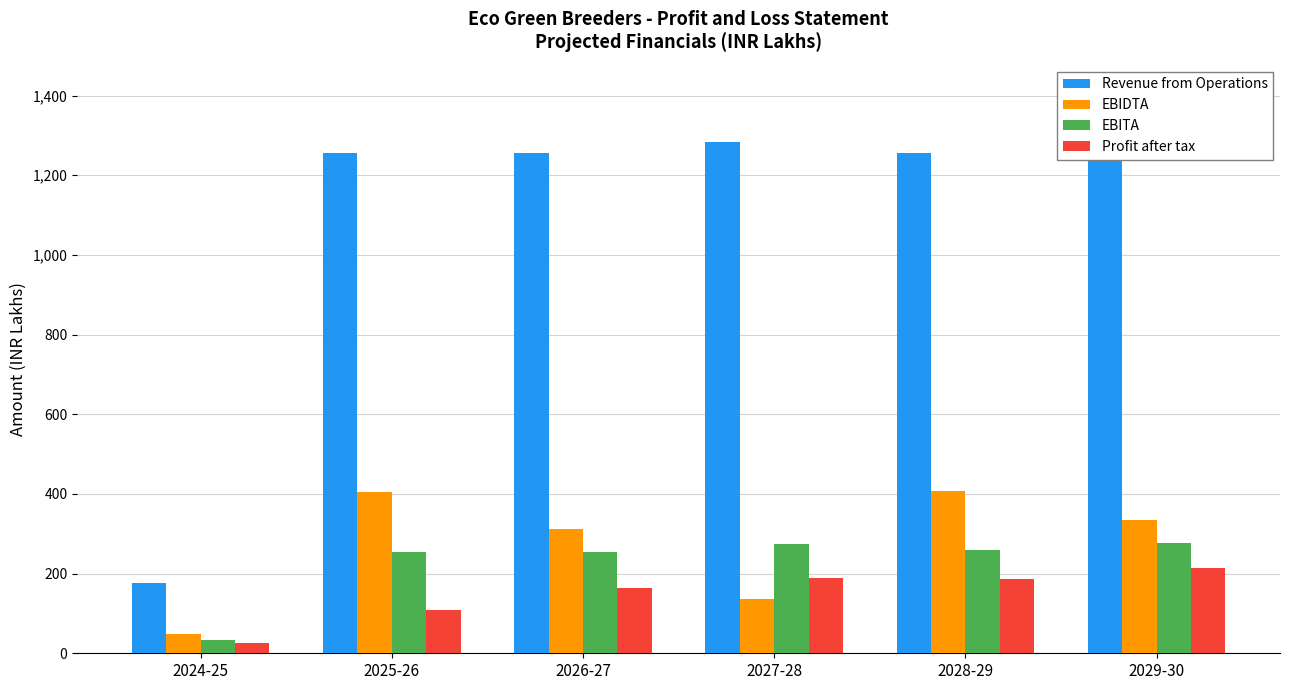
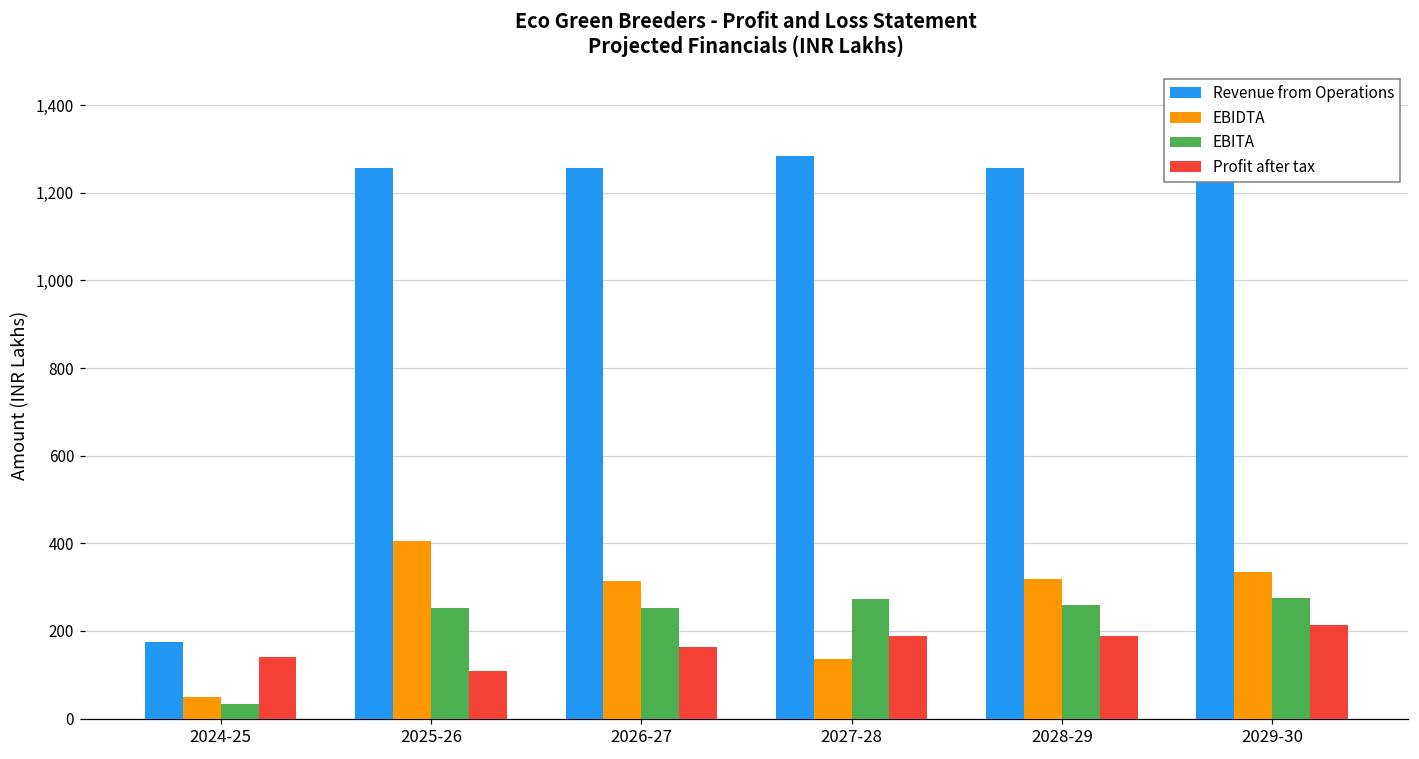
Profit after tax, 2024-25: 30 -> 140
EBIDTA, 2028-29: 410 -> 320
